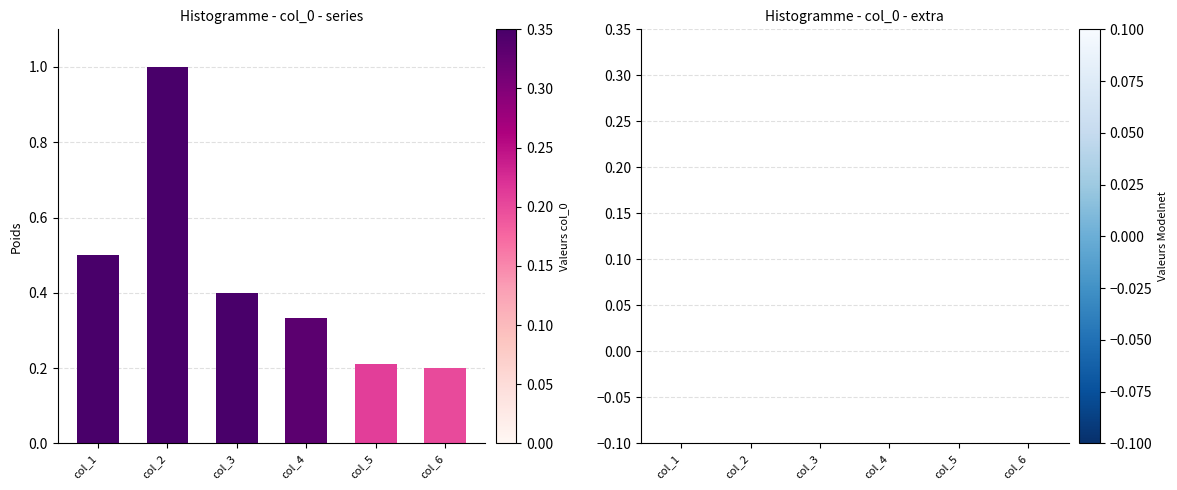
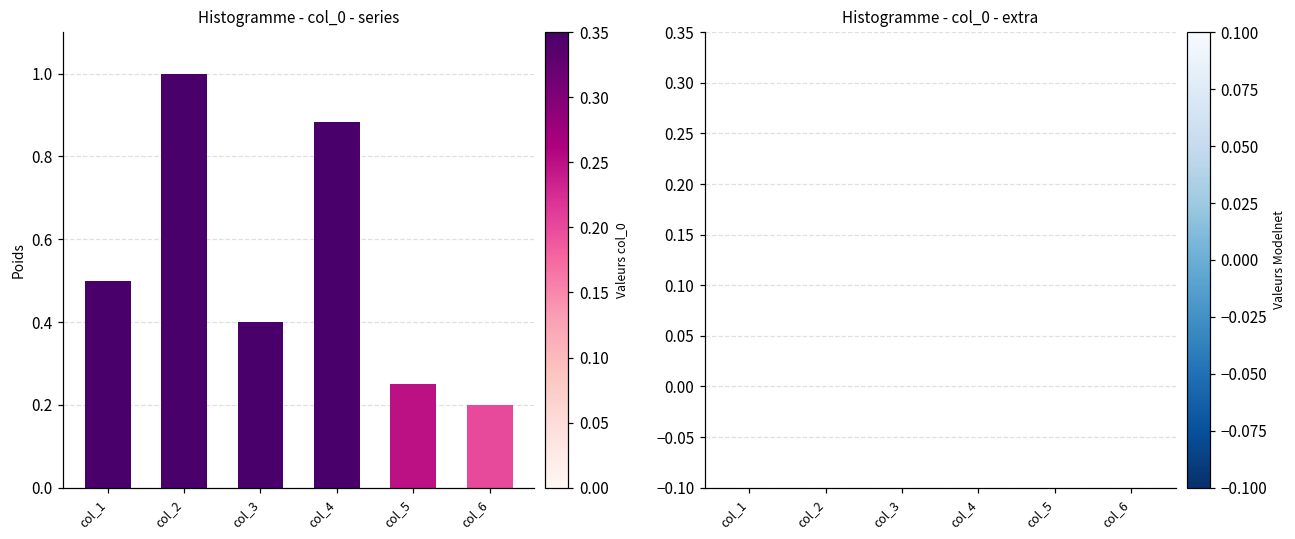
Histogramme - col_0 - series, col_4: 0.33 -> 0.88
Histogramme - col_0 - series, col_5: 0.21 -> 0.25
